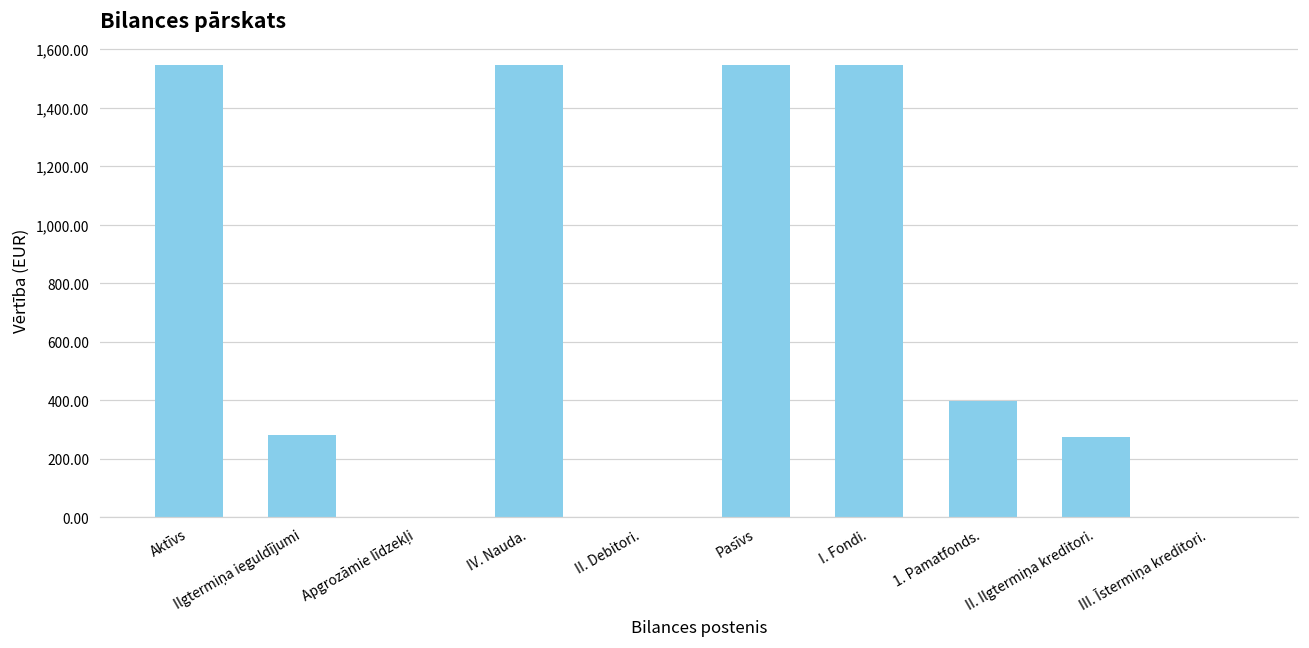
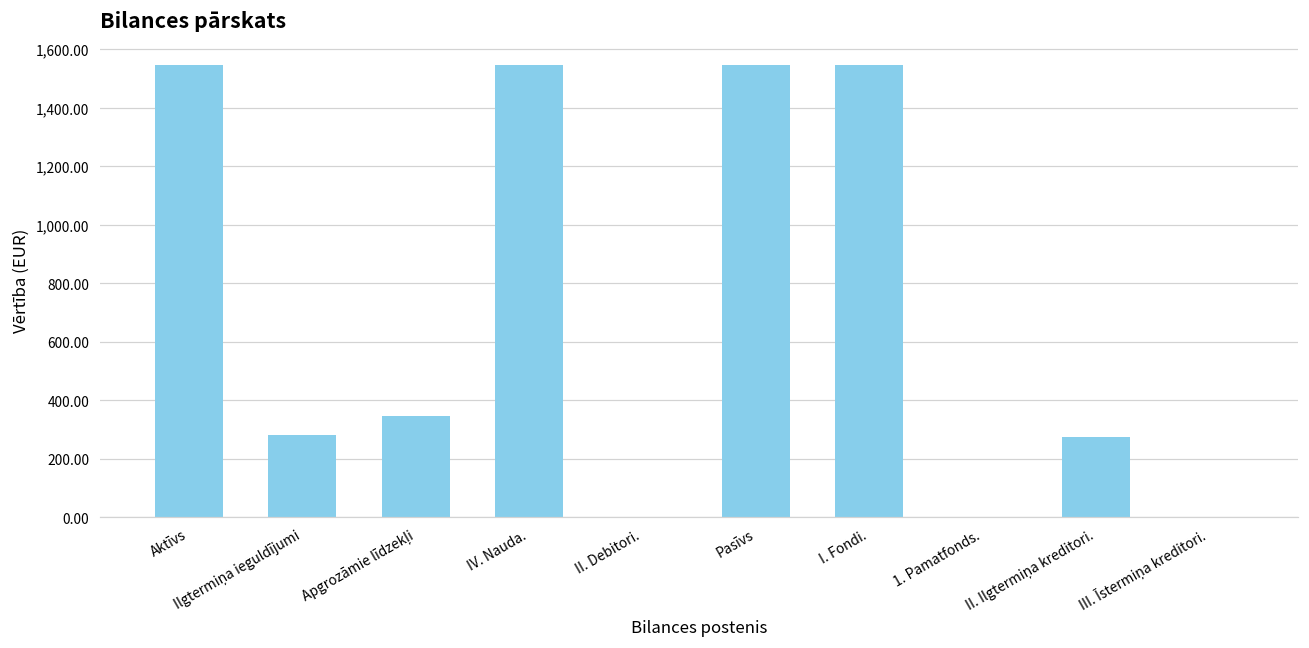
Apgrozāmie līdzekļi: 0 -> 350
1. Pamatfonds.: 400 -> 0
